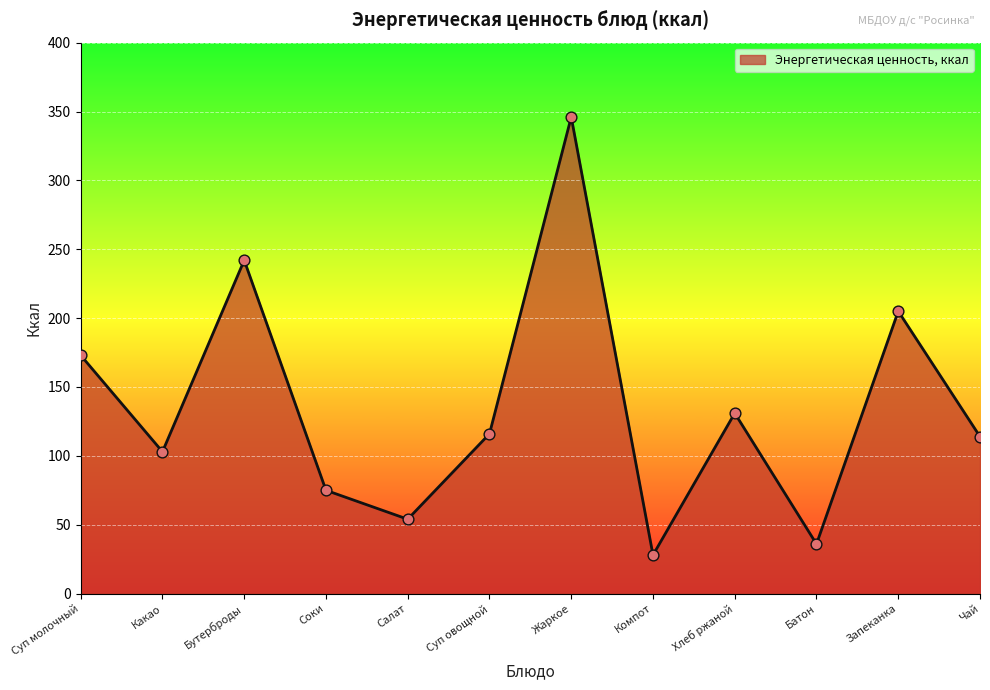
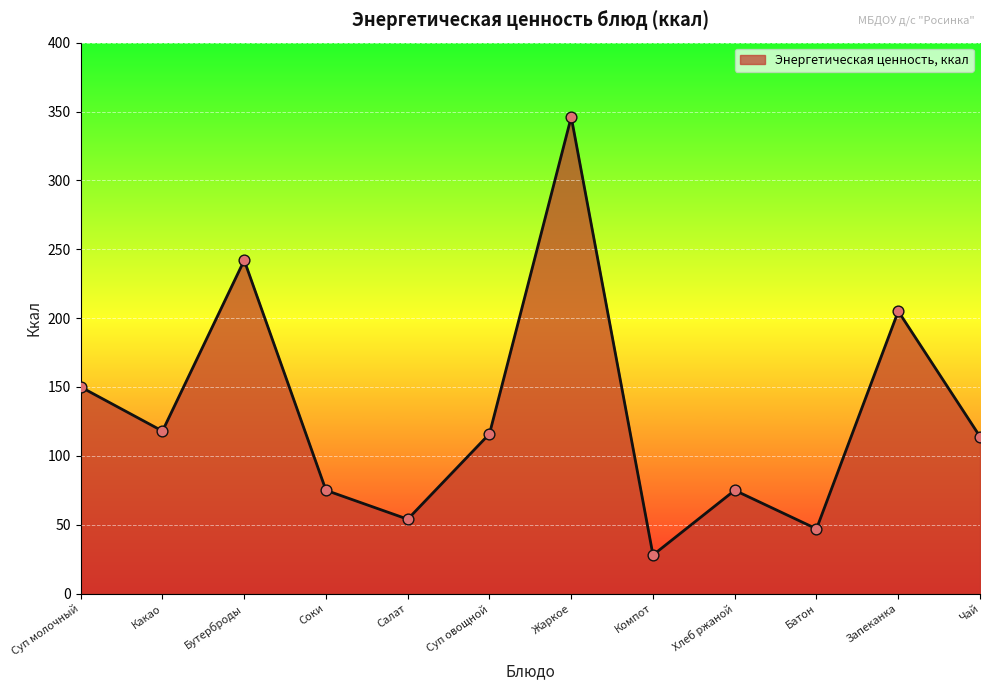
Суп молочный: 173 -> 150
Какао: 103 -> 118
Хлеб ржаной: 131 -> 75
Батон: 36 -> 47
